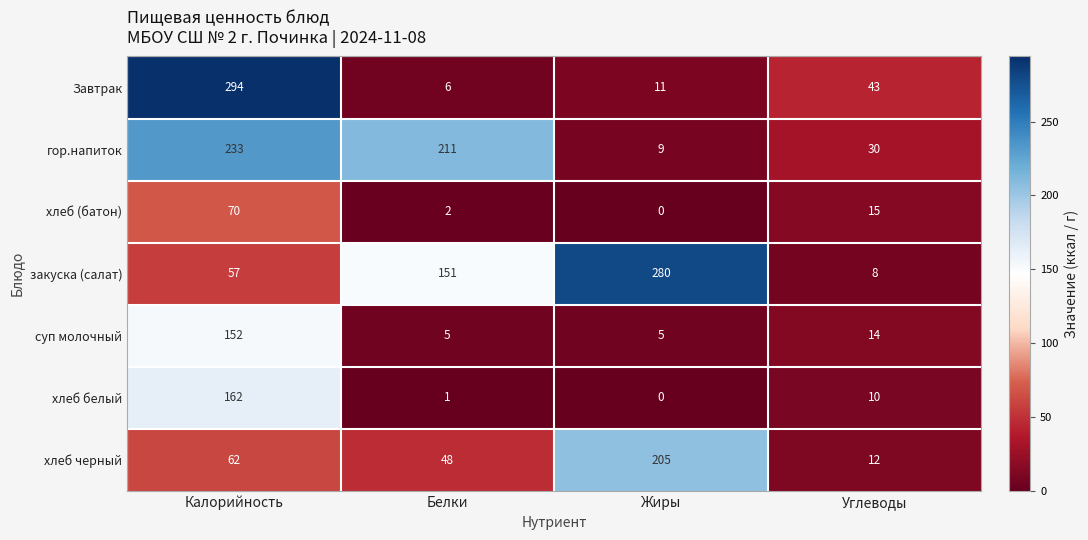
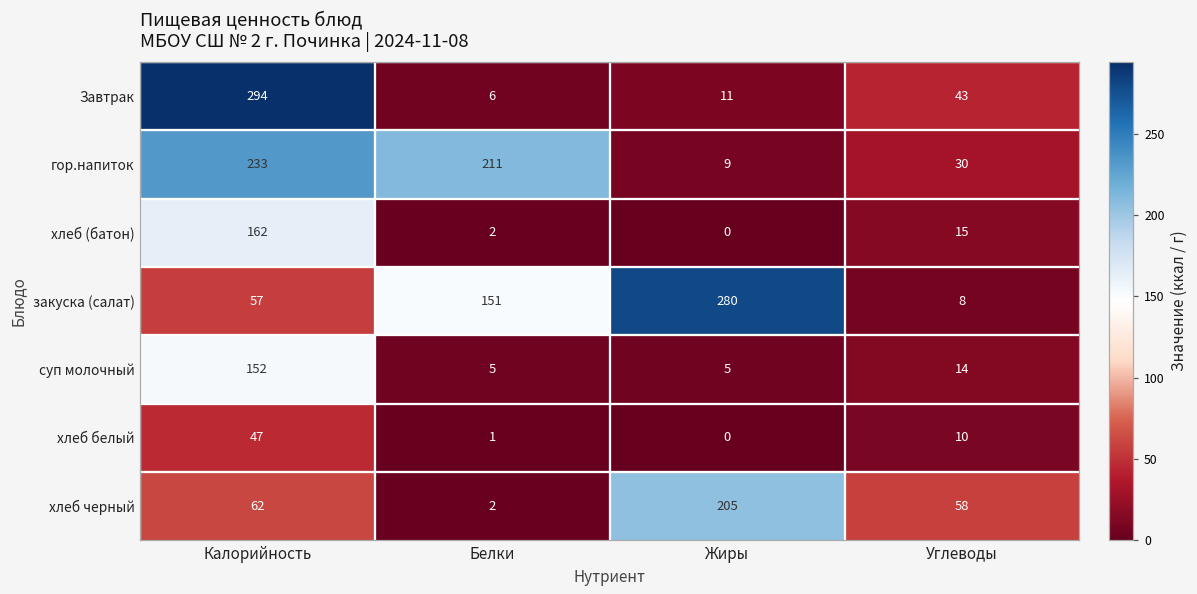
хлеб (батон), Калорийность: 70 -> 162
хлеб белый, Калорийность: 162 -> 47
хлеб черный, Белки: 48 -> 2
хлеб черный, Углеводы: 12 -> 58
